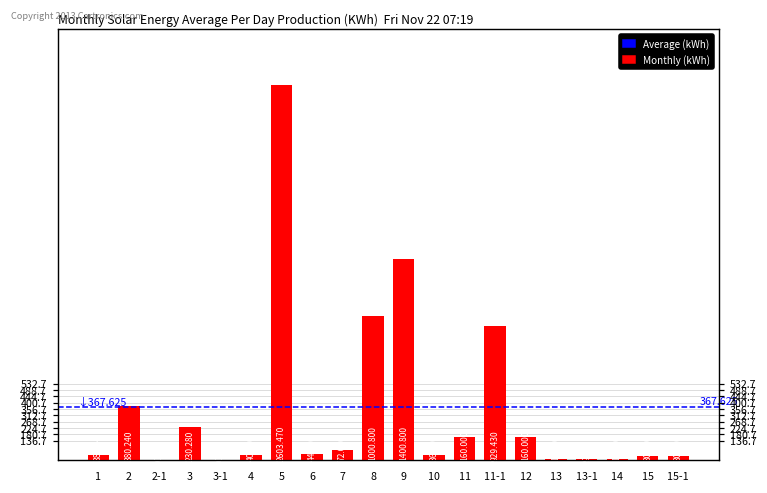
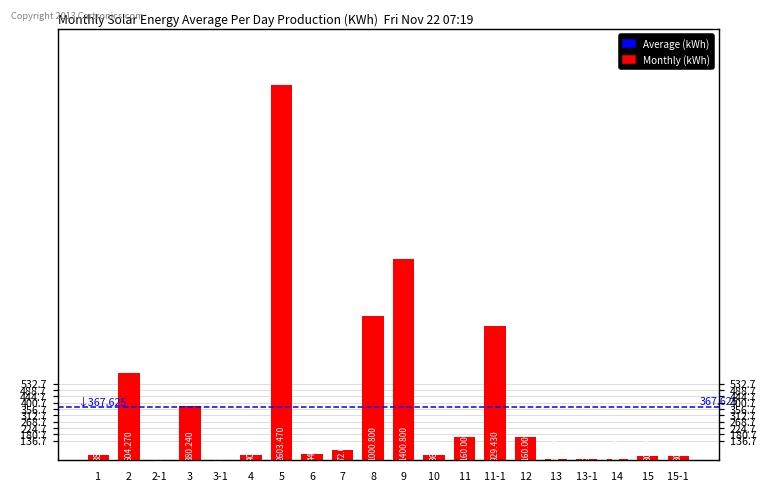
2: 380.240 -> 604.270
3: 230.280 -> 380.240
